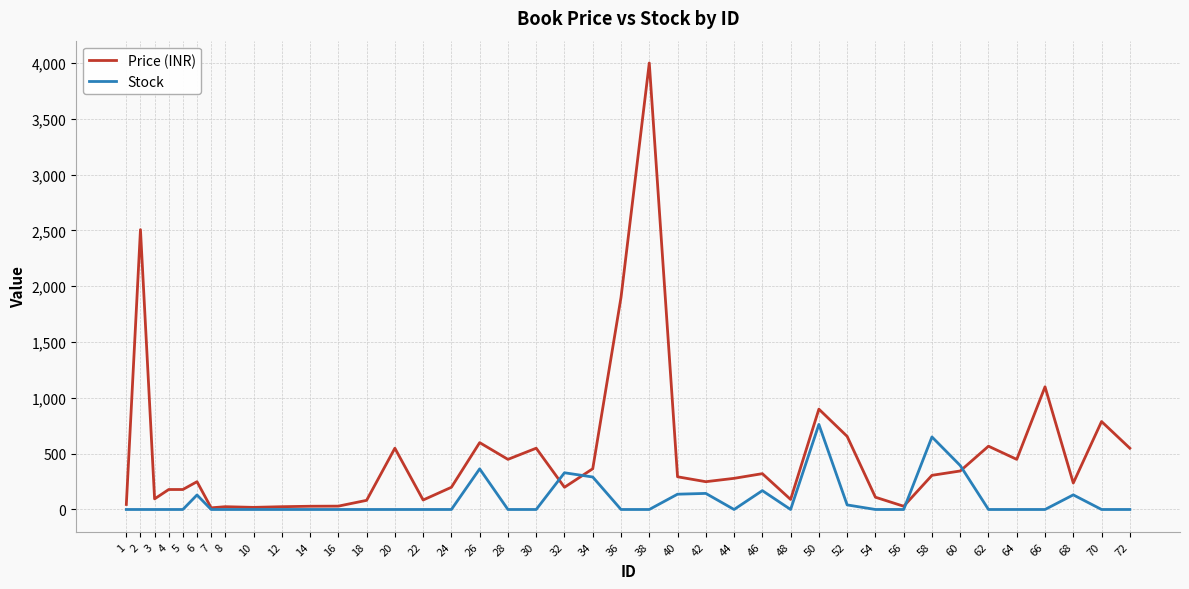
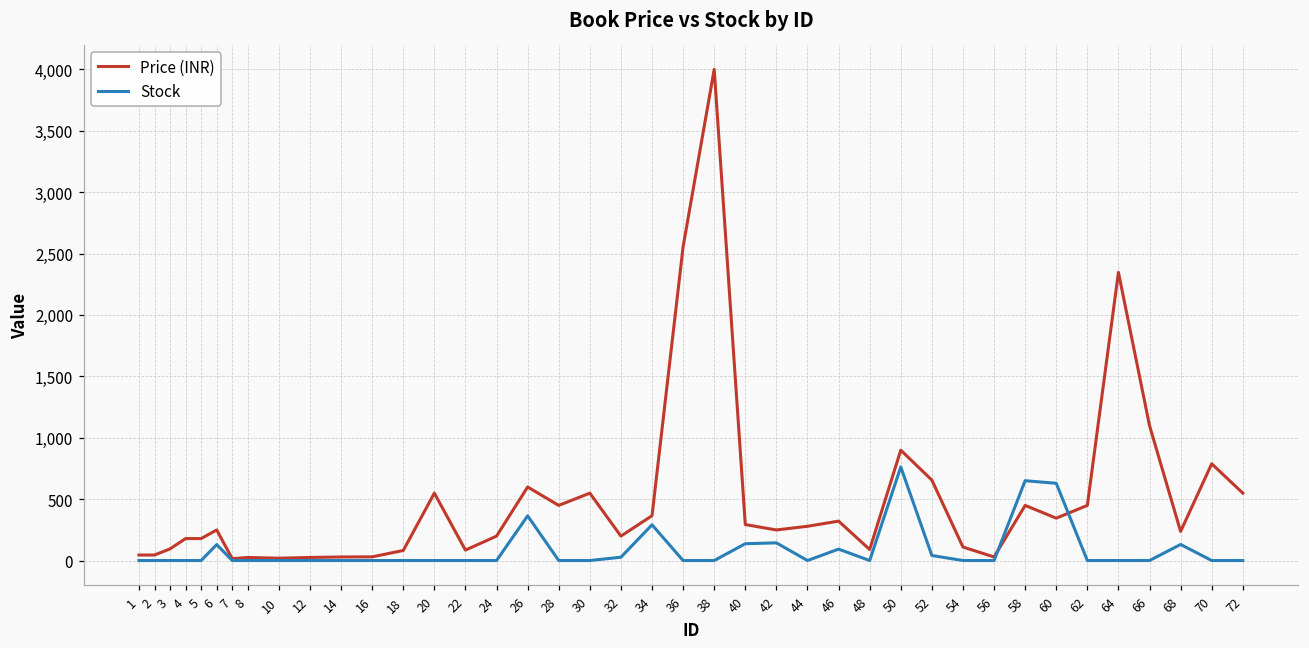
Price (INR), 2: 2,510 -> 50
Stock, 32: 330 -> 30
Price (INR), 36: 1,900 -> 2,560
Stock, 46: 170 -> 90
Price (INR), 58: 310 -> 450
Stock, 60: 390 -> 630
Price (INR), 62: 570 -> 450
Price (INR), 64: 450 -> 2,350
